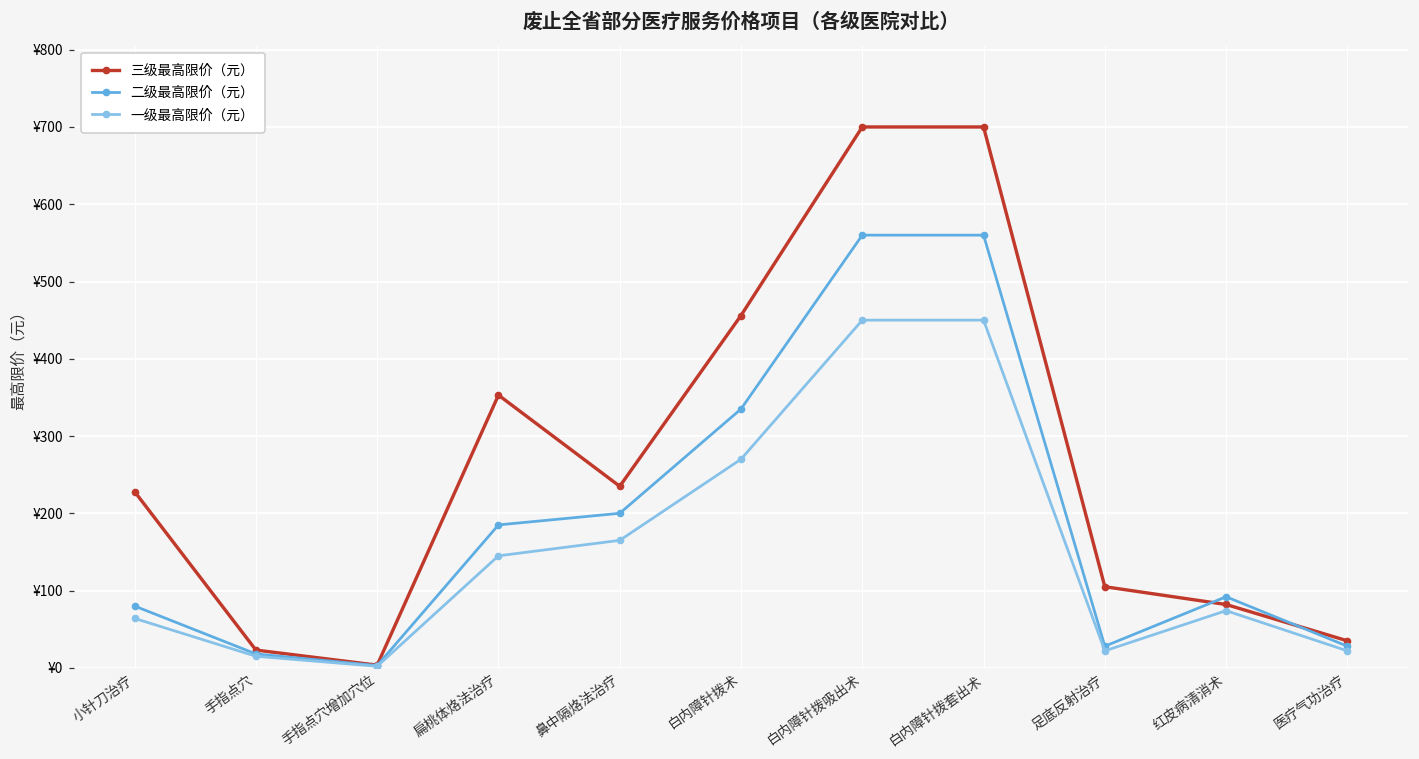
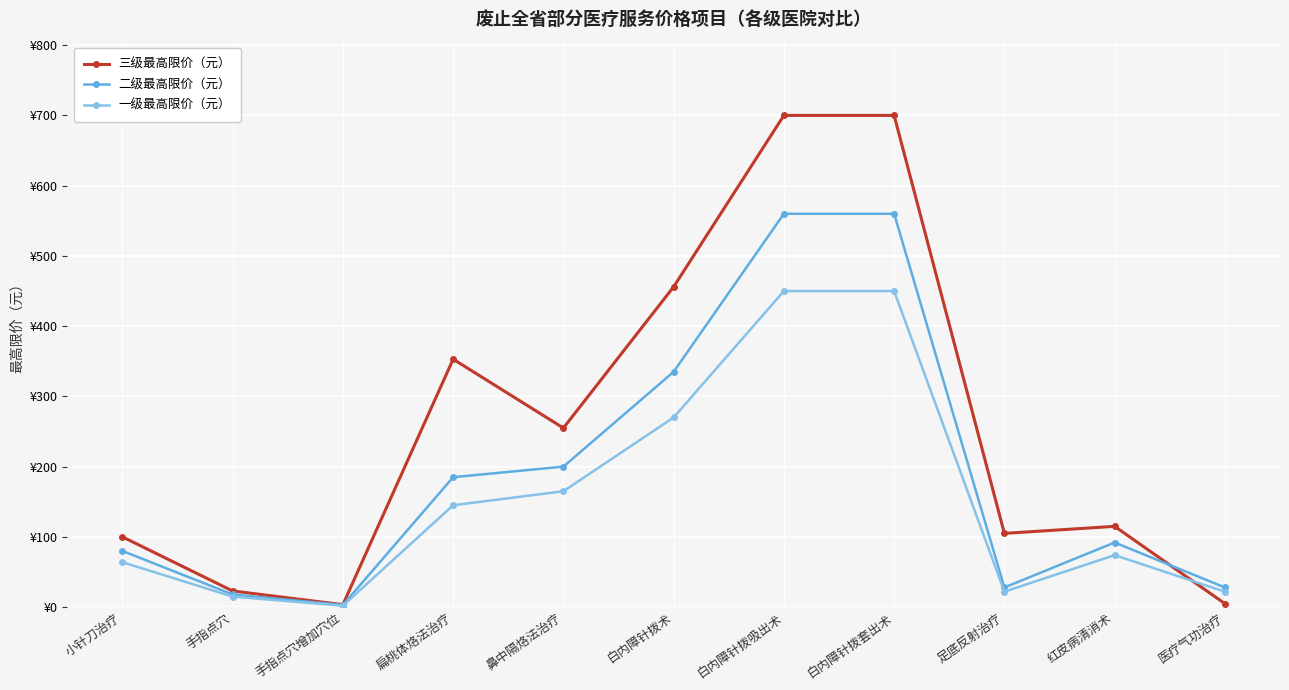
三级最高限价（元）, 小针刀治疗: ¥230 -> ¥100
三级最高限价（元）, 鼻中隔烙法治疗: ¥240 -> ¥260
三级最高限价（元）, 红皮病清消术: ¥80 -> ¥120
三级最高限价（元）, 医疗气功治疗: ¥40 -> ¥10
